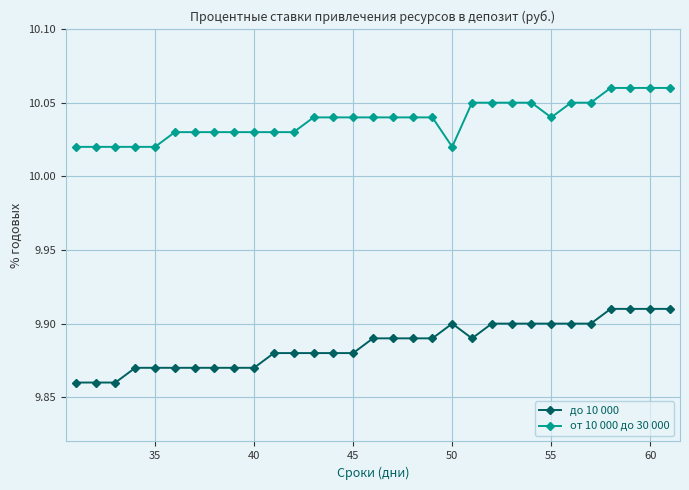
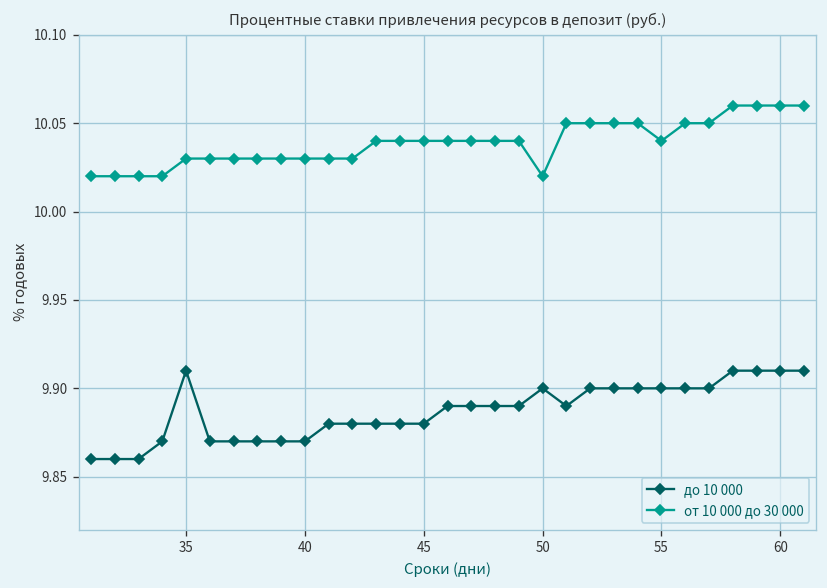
до 10 000, 35: 9.87 -> 9.91
от 10 000 до 30 000, 35: 10.02 -> 10.03
